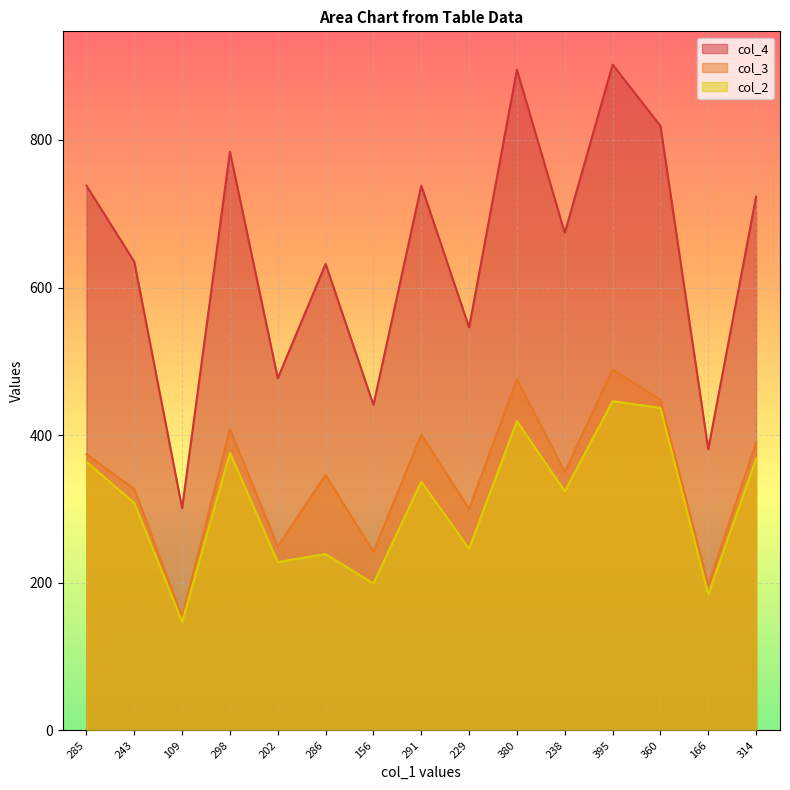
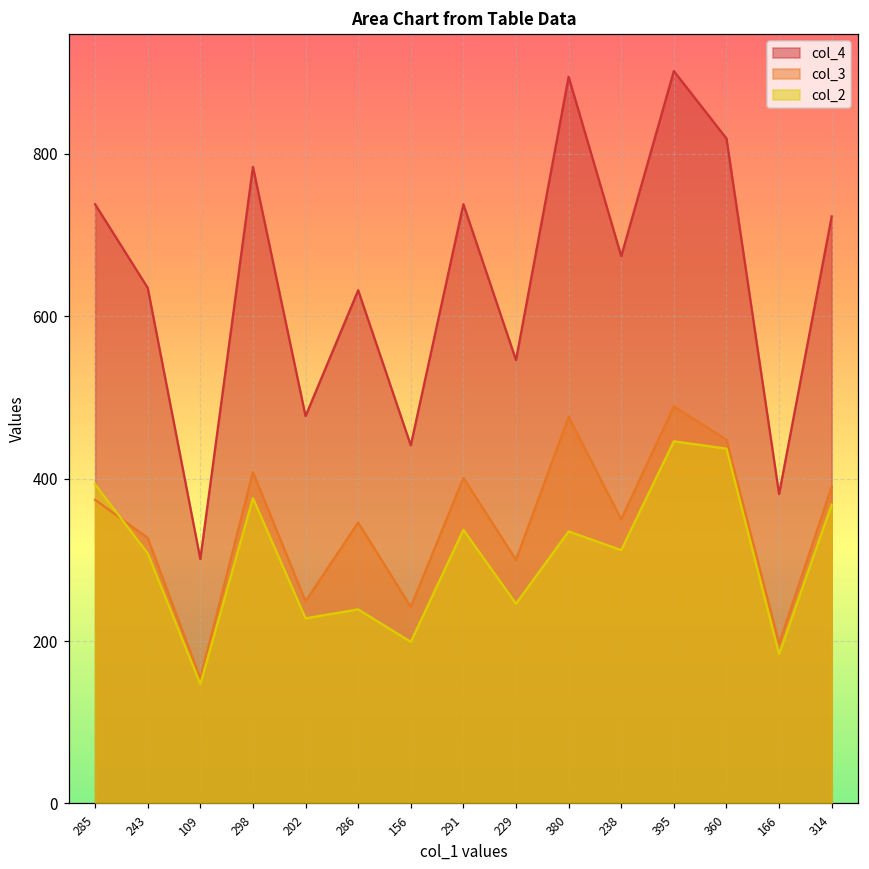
col_2, 285: 360 -> 390
col_2, 380: 420 -> 340
col_2, 238: 320 -> 310
